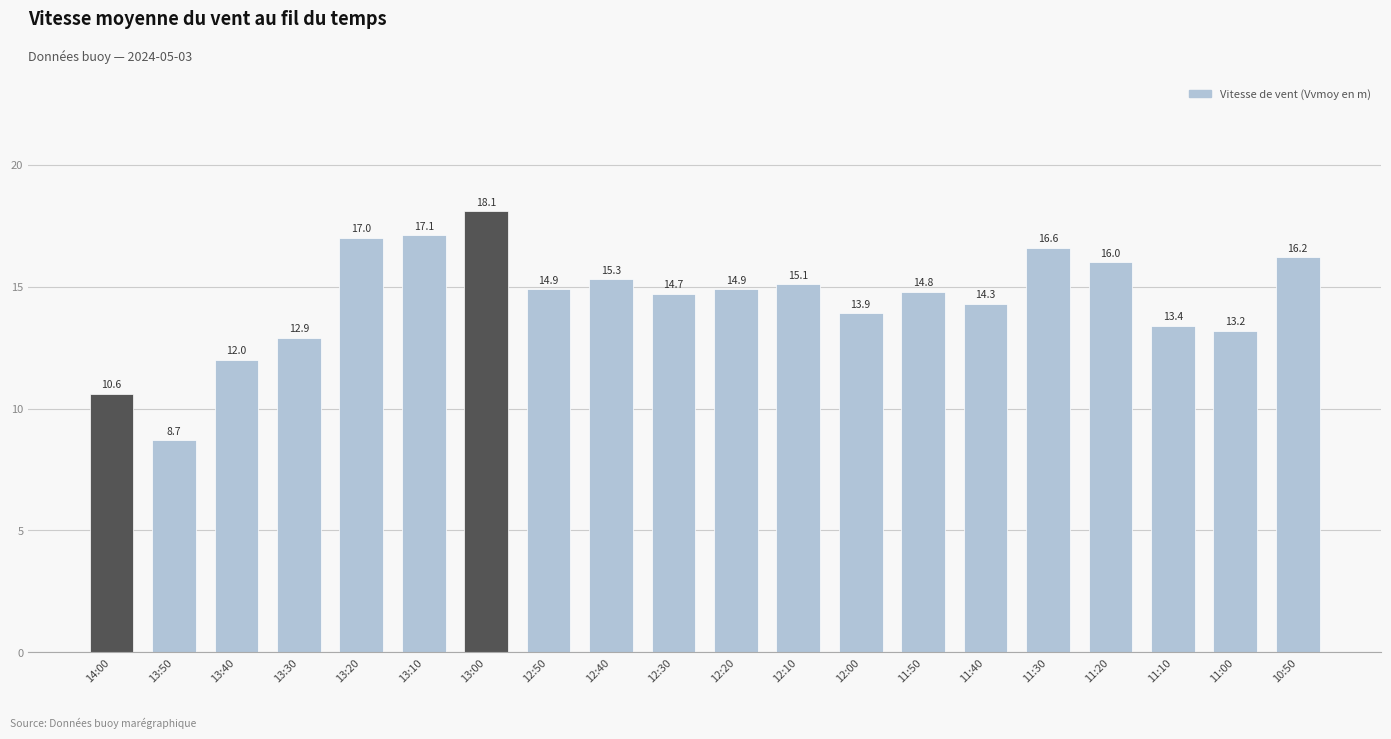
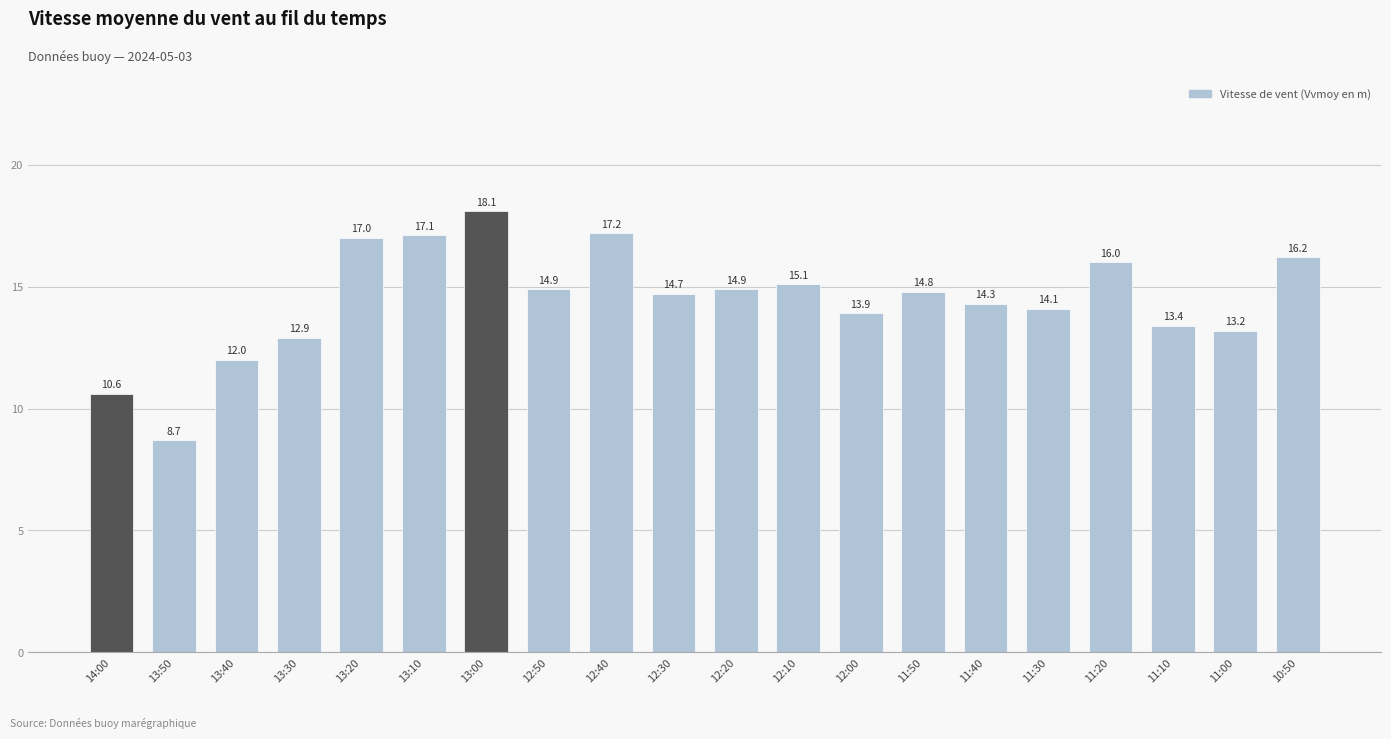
12:40: 15.3 -> 17.2
11:30: 16.6 -> 14.1
